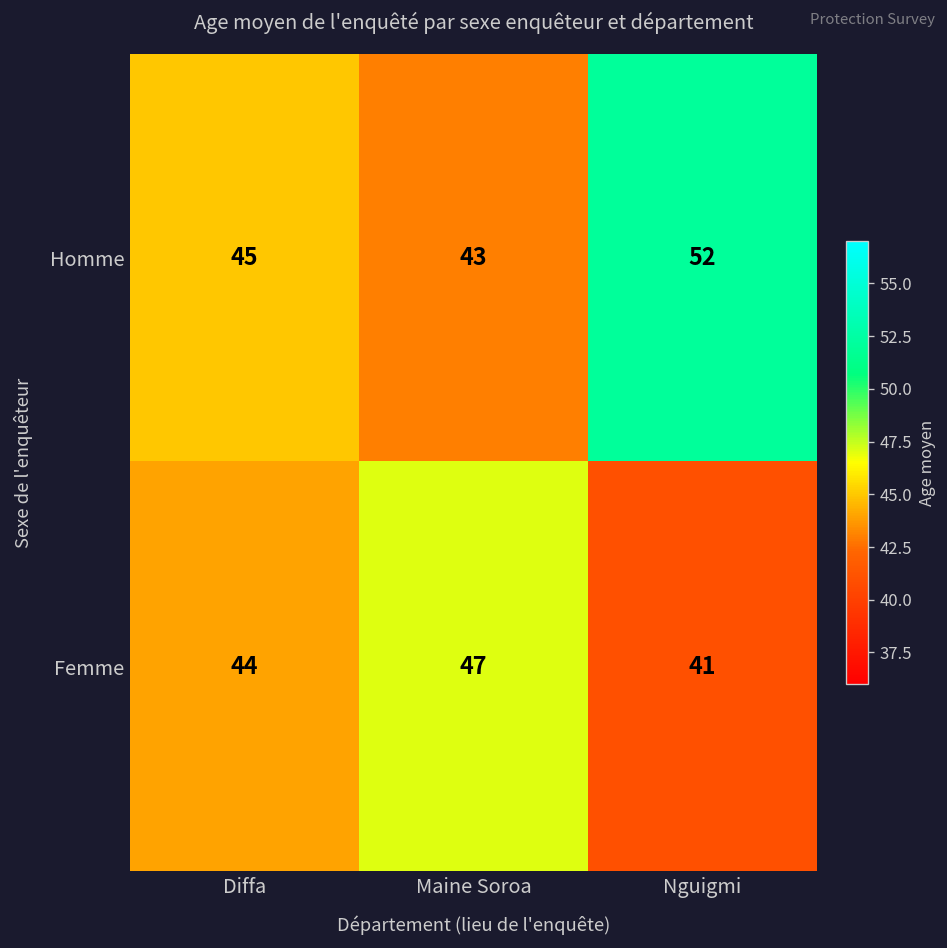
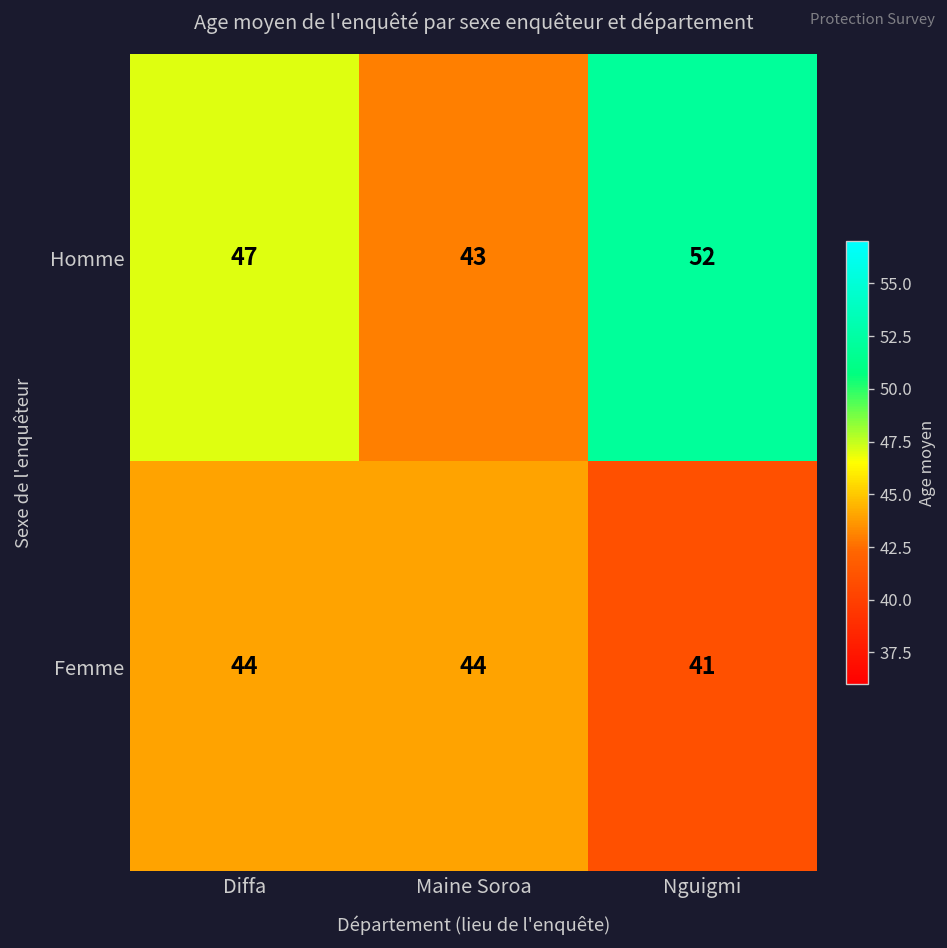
Homme, Diffa: 45 -> 47
Femme, Maine Soroa: 47 -> 44
